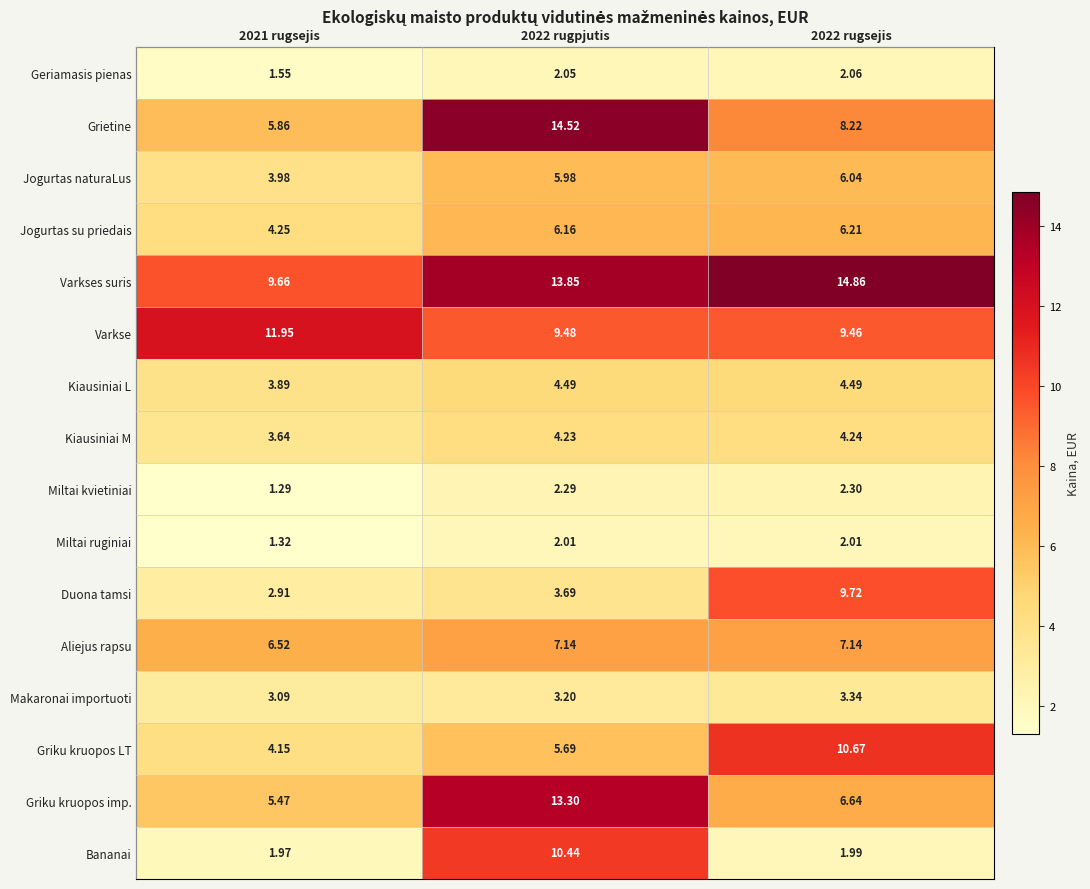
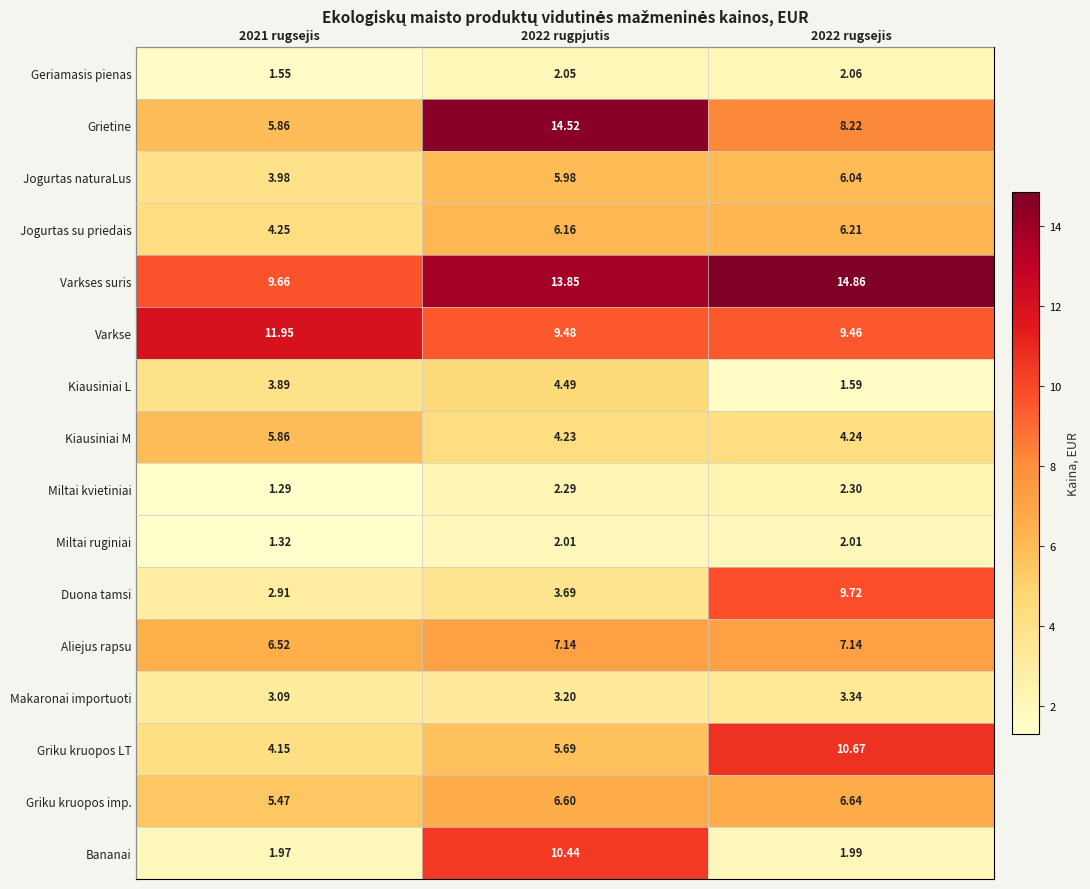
Kiausiniai L, 2022 rugsejis: 4.49 -> 1.59
Kiausiniai M, 2021 rugsejis: 3.64 -> 5.86
Griku kruopos imp., 2022 rugpjutis: 13.30 -> 6.60
